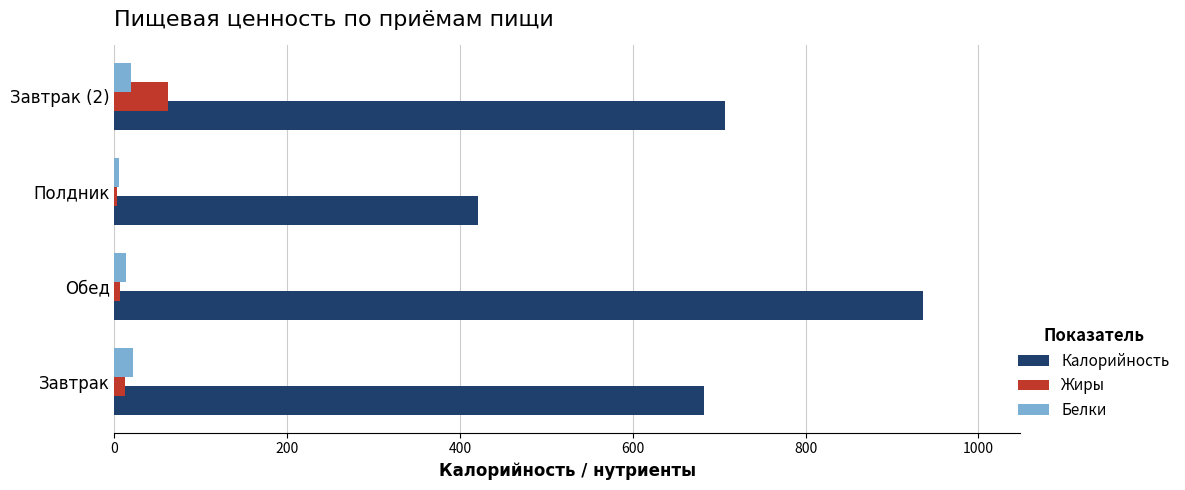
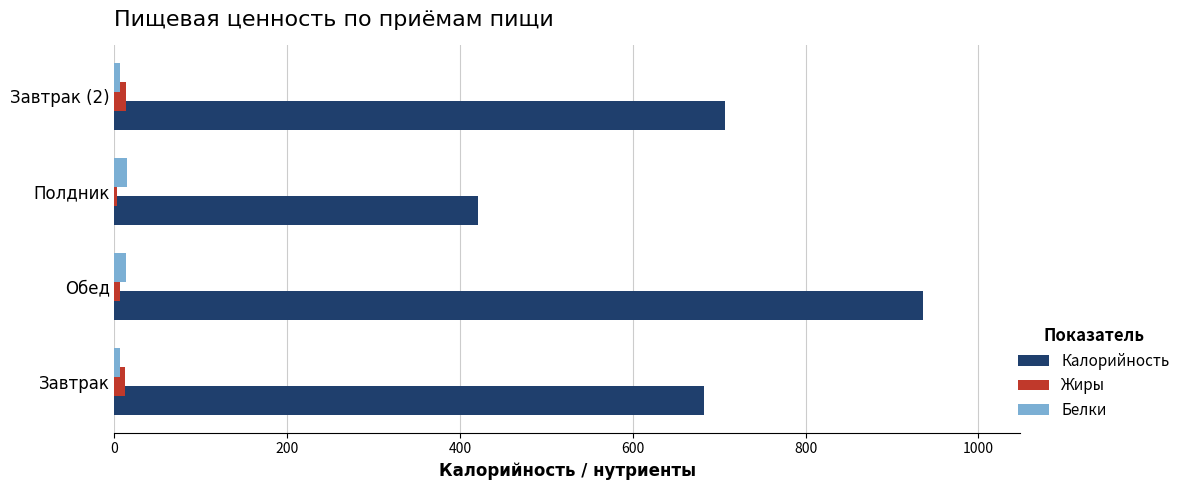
Белки, Завтрак (2): 20 -> 10
Жиры, Завтрак (2): 60 -> 10
Белки, Полдник: 10 -> 20
Белки, Завтрак: 20 -> 10
